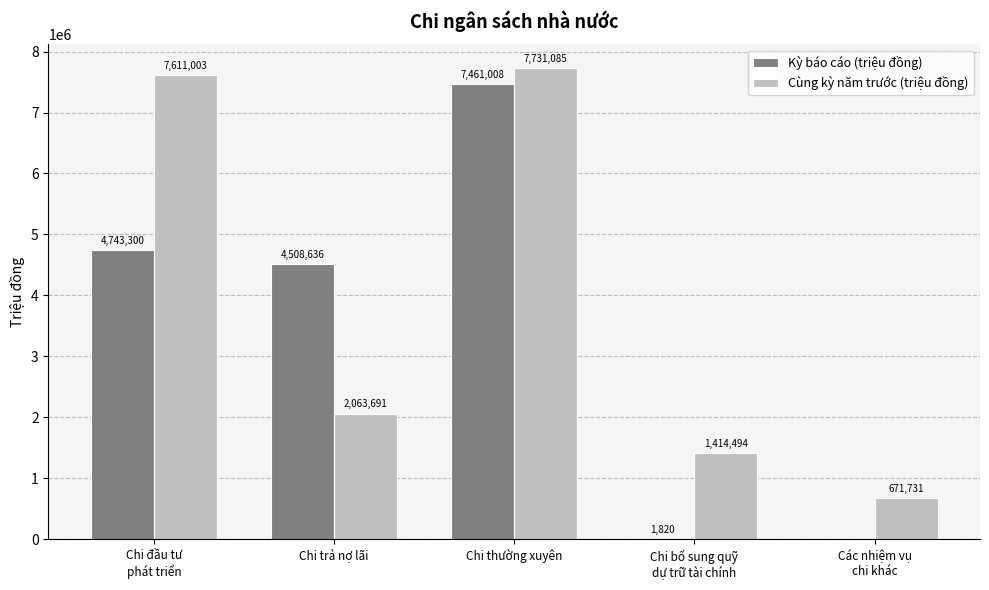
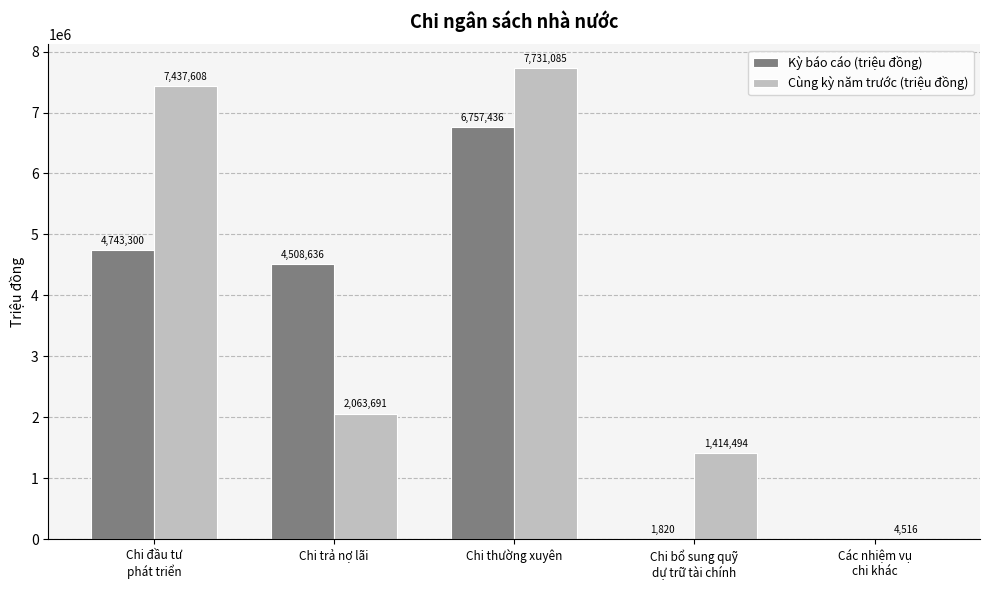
Cùng kỳ năm trước (triệu đồng), Chi đầu tư phát triển: 7,611,003 -> 7,437,608
Kỳ báo cáo (triệu đồng), Chi thường xuyên: 7,461,008 -> 6,757,436
Cùng kỳ năm trước (triệu đồng), Các nhiệm vụ chi khác: 671,731 -> 4,516
